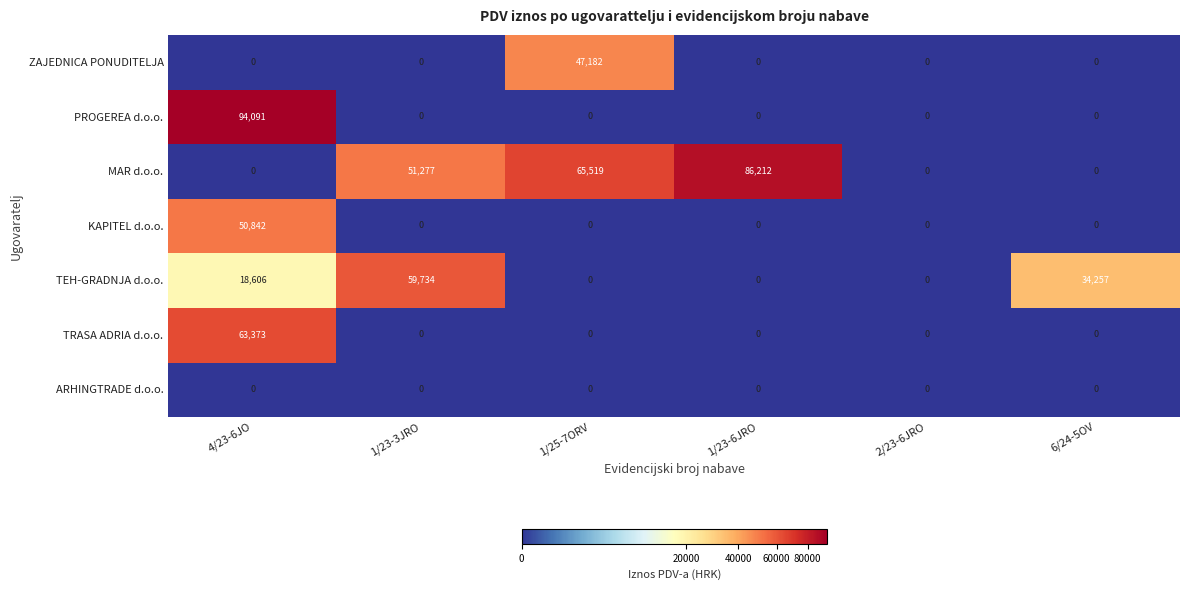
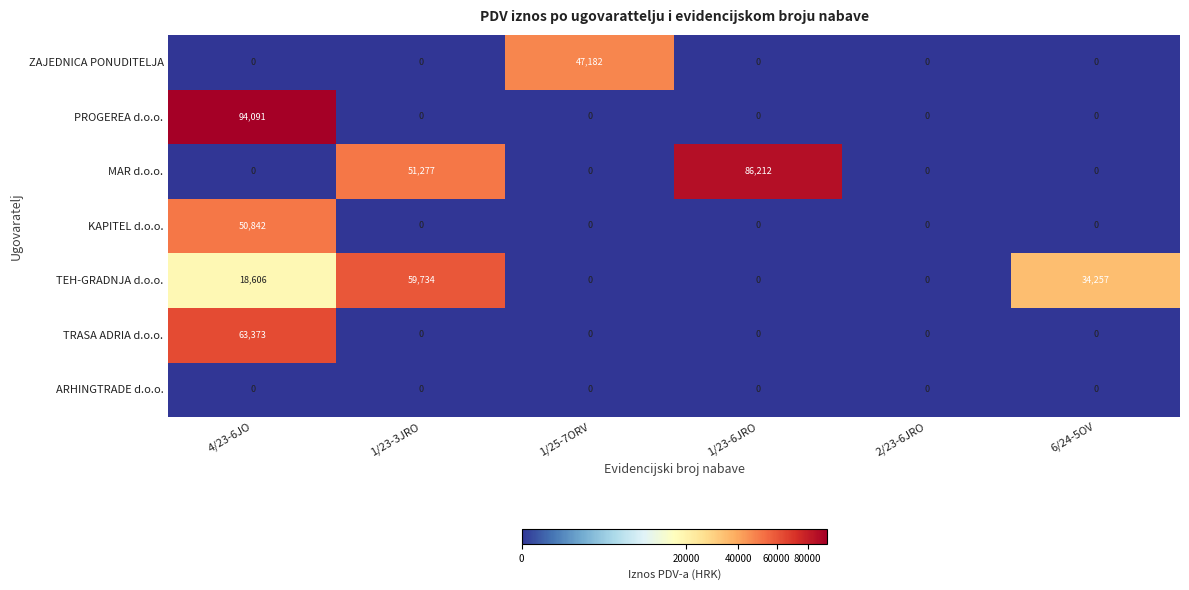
MAR d.o.o., 1/25-7ORV: 65,519 -> 0
